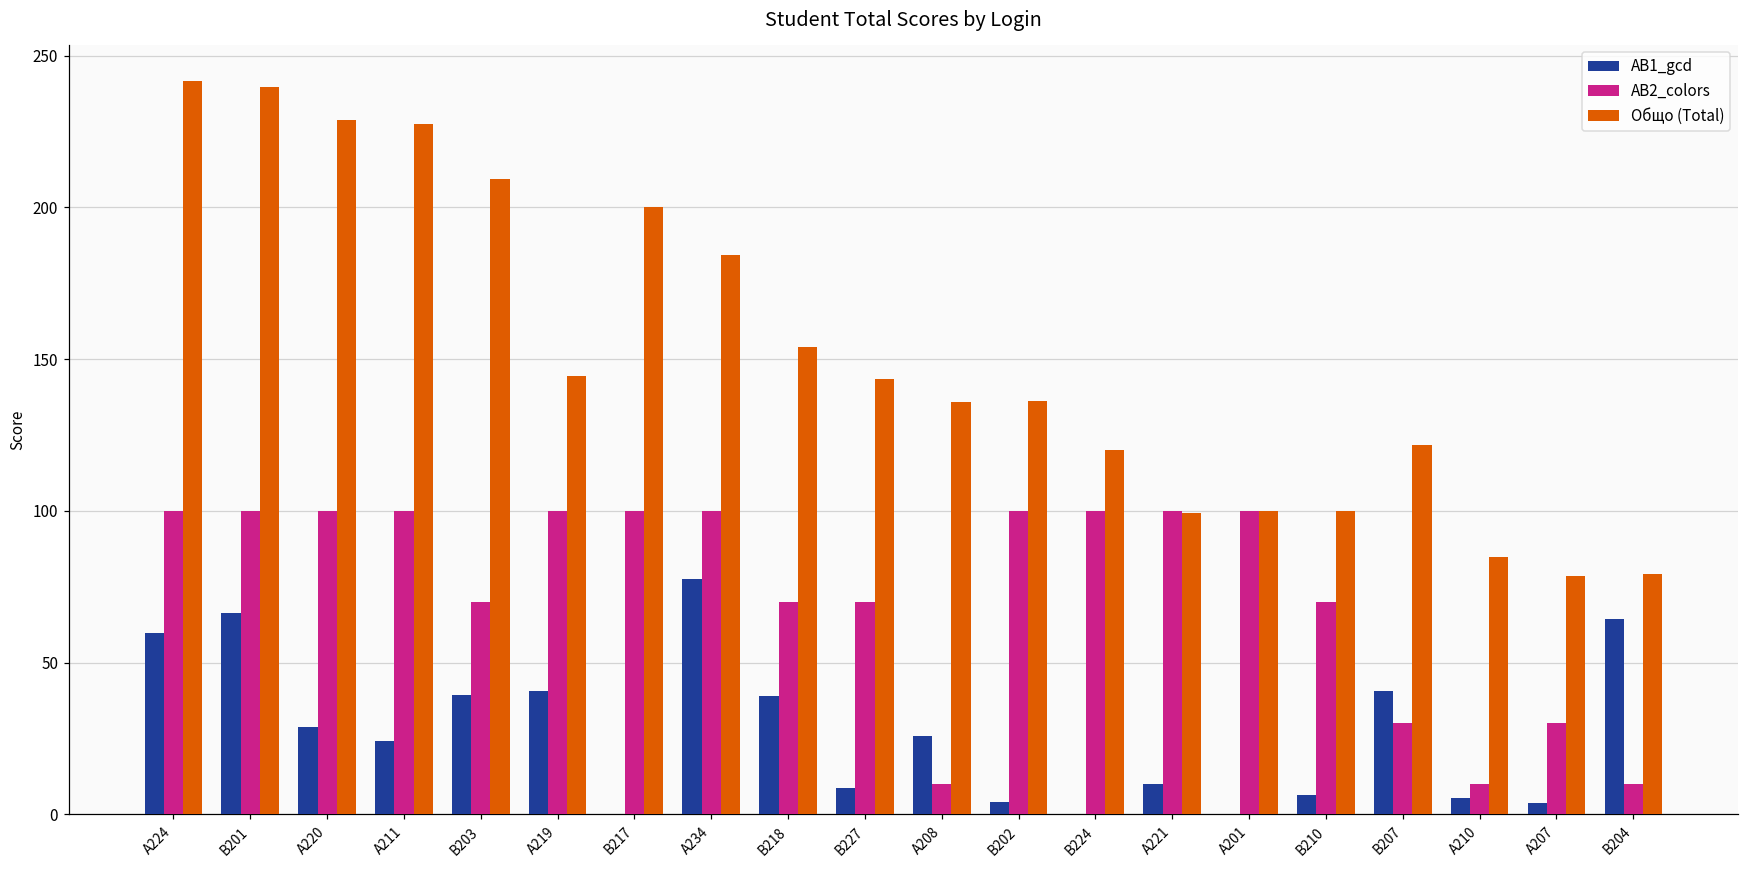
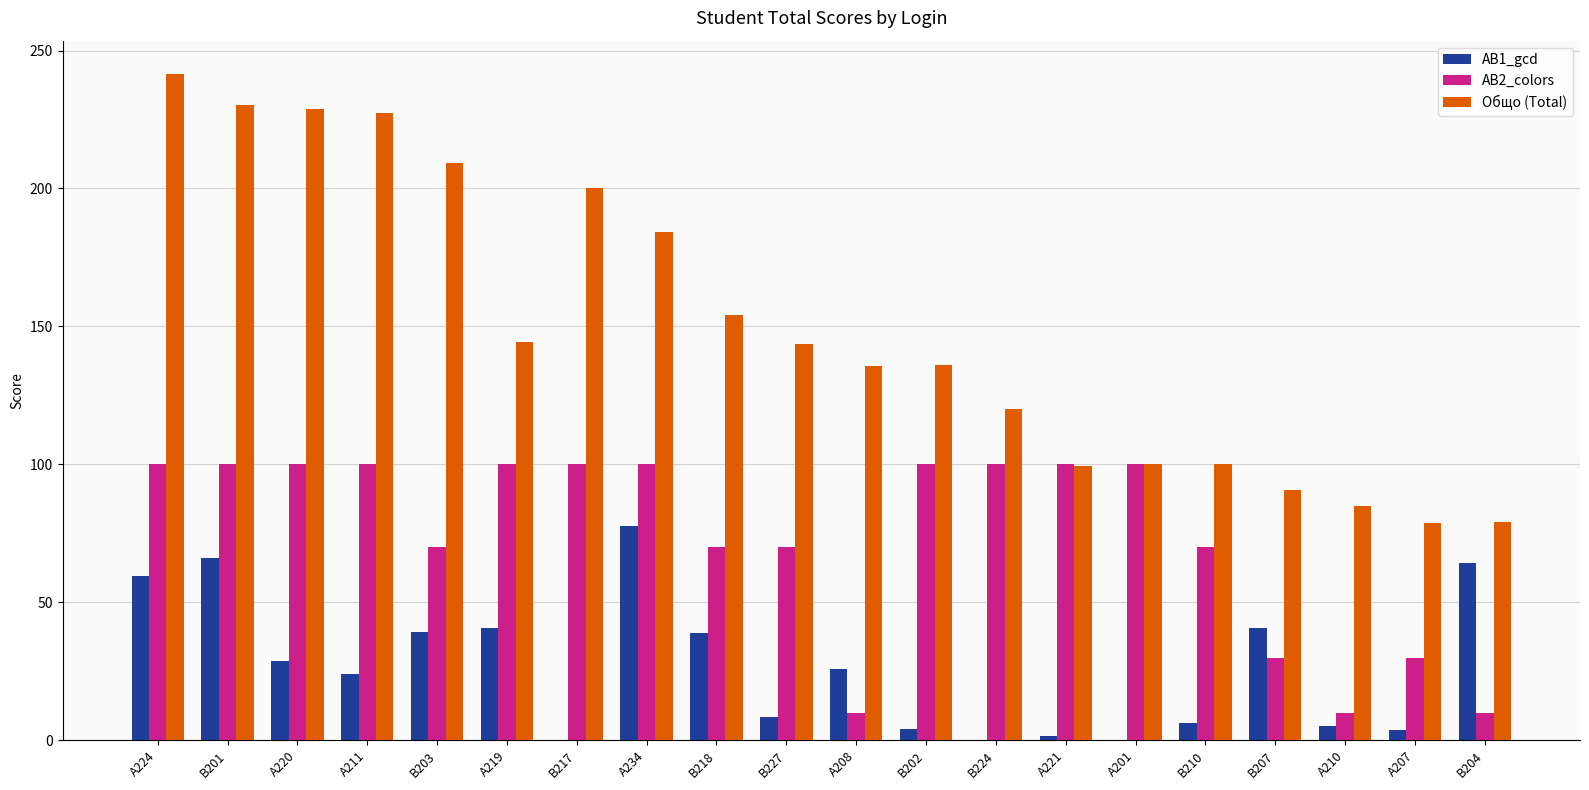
Общо (Total), B201: 240 -> 230
AB1_gcd, A221: 10 -> 2
Общо (Total), B207: 122 -> 91
